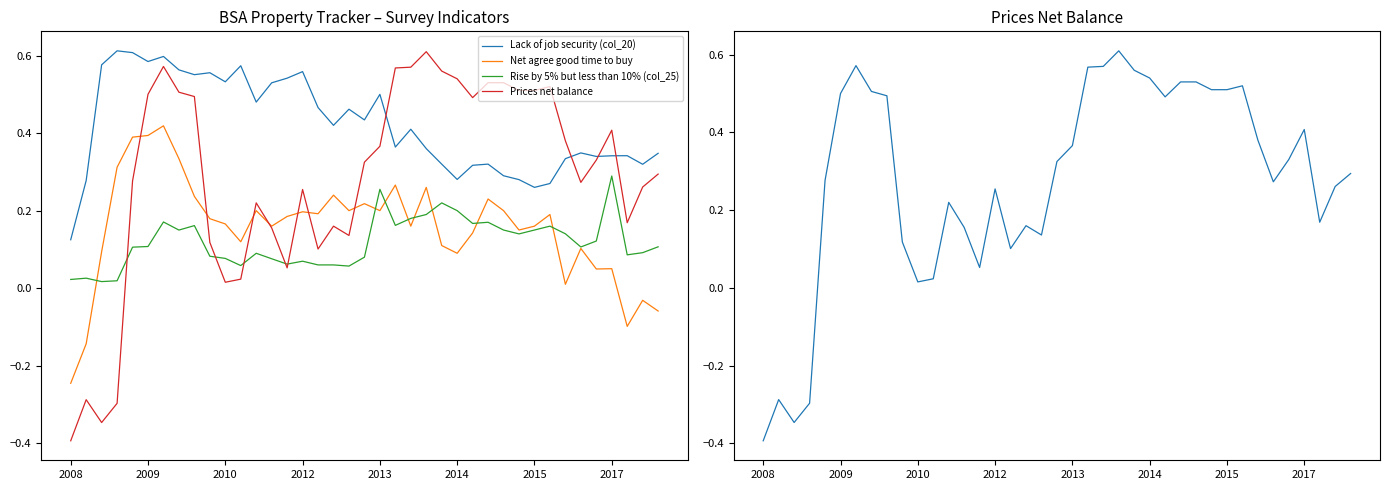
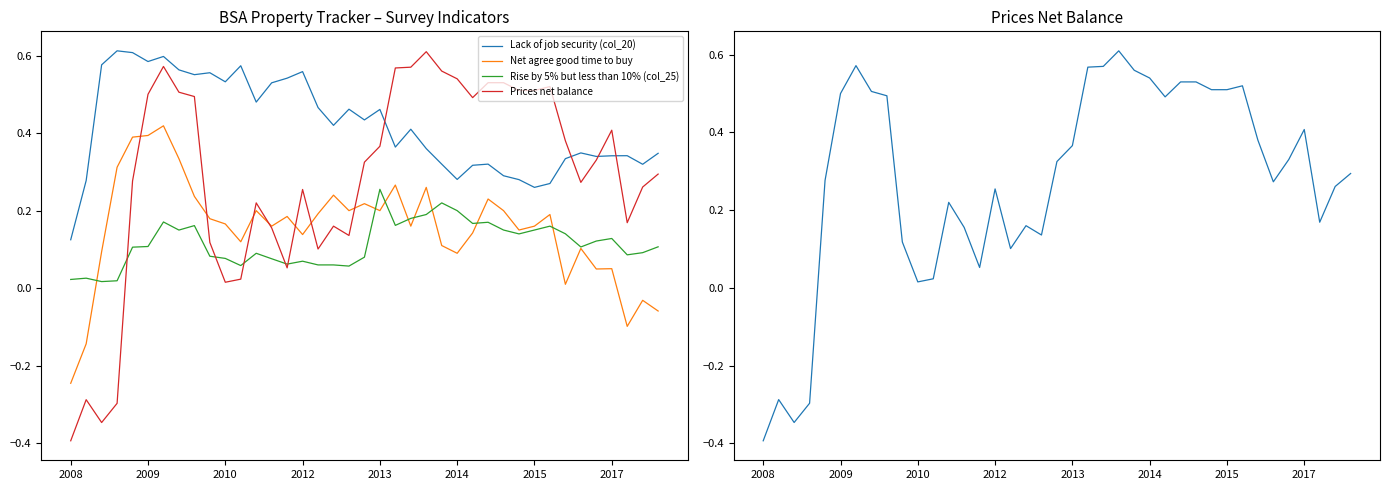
BSA Property Tracker – Survey Indicators, Net agree good time to buy, 2012: 0.20 -> 0.14
BSA Property Tracker – Survey Indicators, Lack of job security (col_20), 2013: 0.50 -> 0.46
BSA Property Tracker – Survey Indicators, Rise by 5% but less than 10% (col_25), 2017: 0.29 -> 0.13
